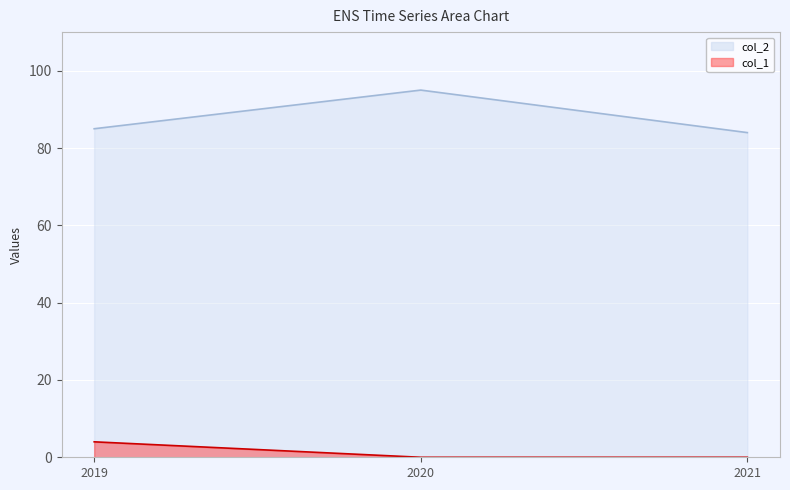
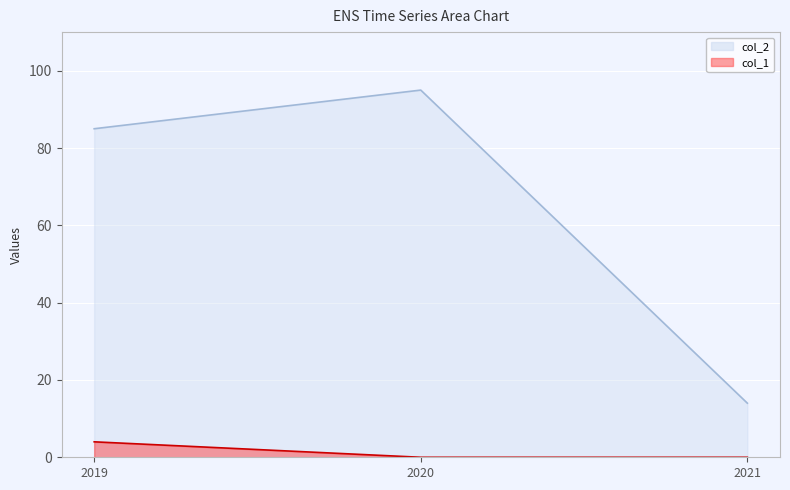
col_2, 2021: 84 -> 14
